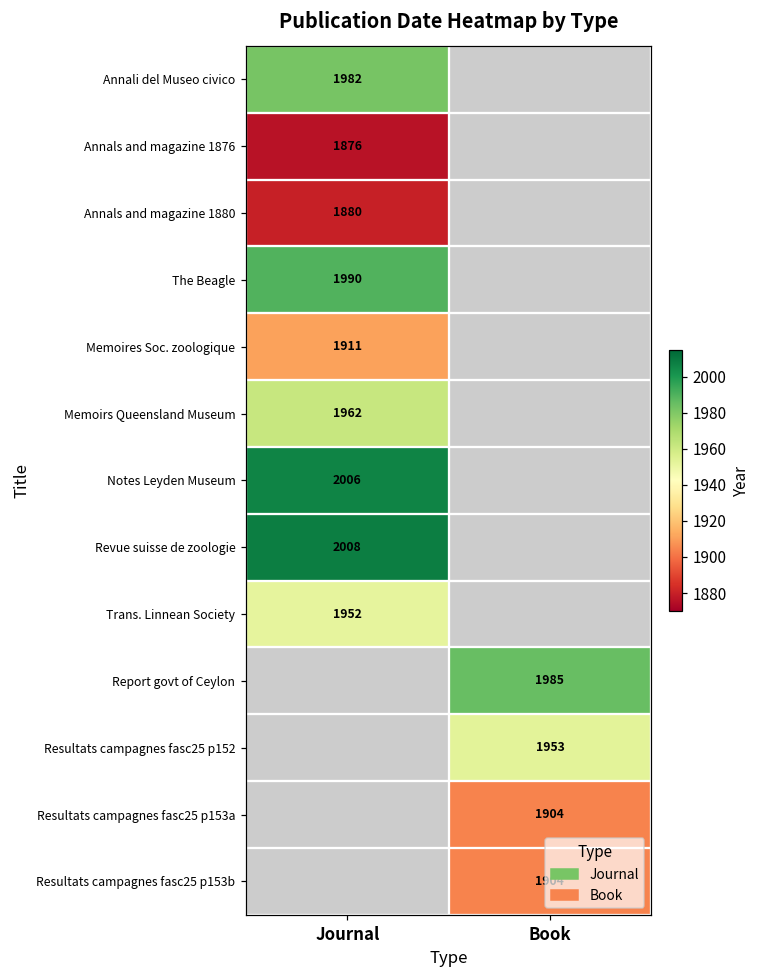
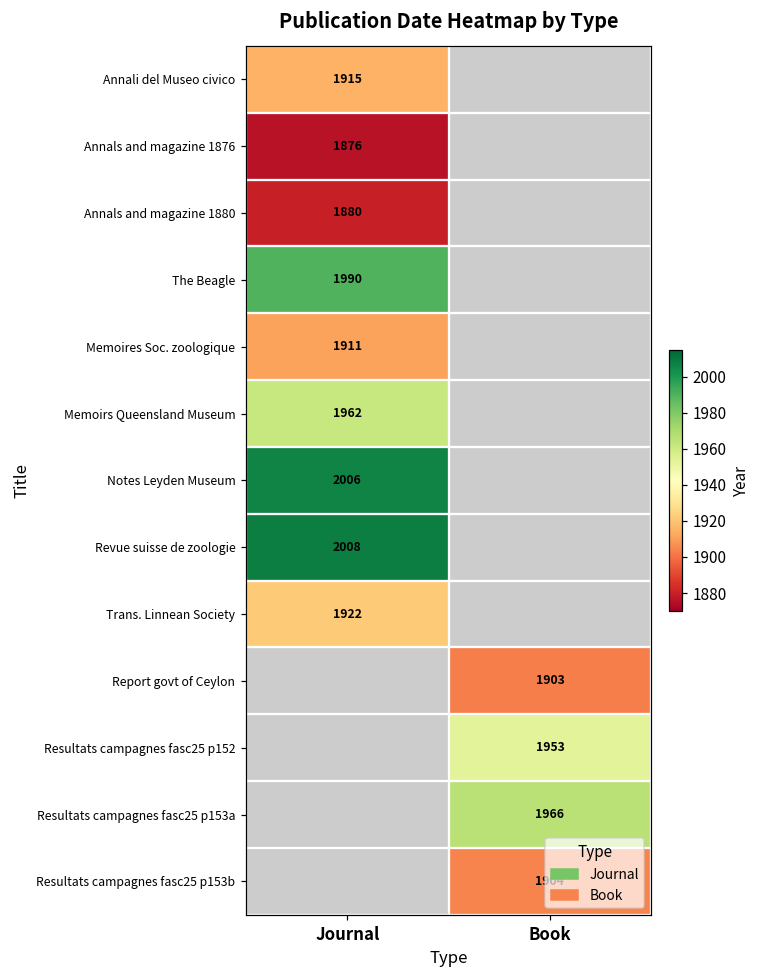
Annali del Museo civico, Journal: 1982 -> 1915
Trans. Linnean Society, Journal: 1952 -> 1922
Report govt of Ceylon, Book: 1985 -> 1903
Resultats campagnes fasc25 p153a, Book: 1904 -> 1966
